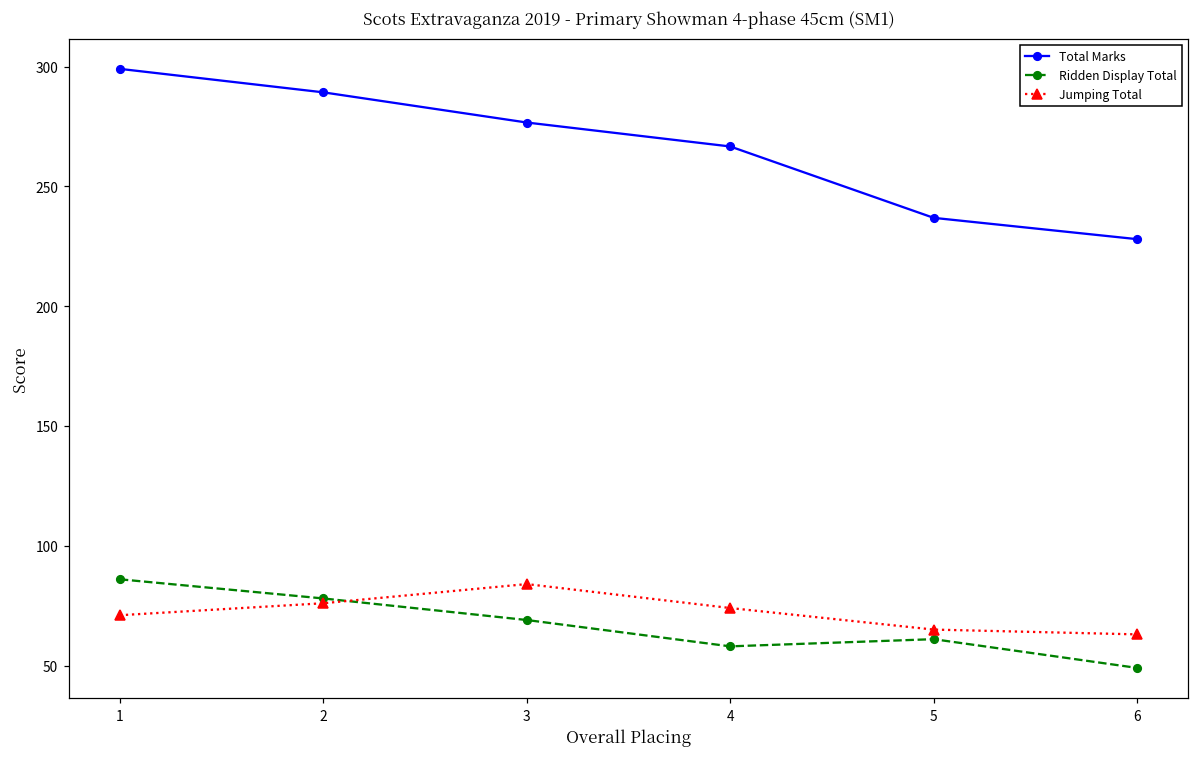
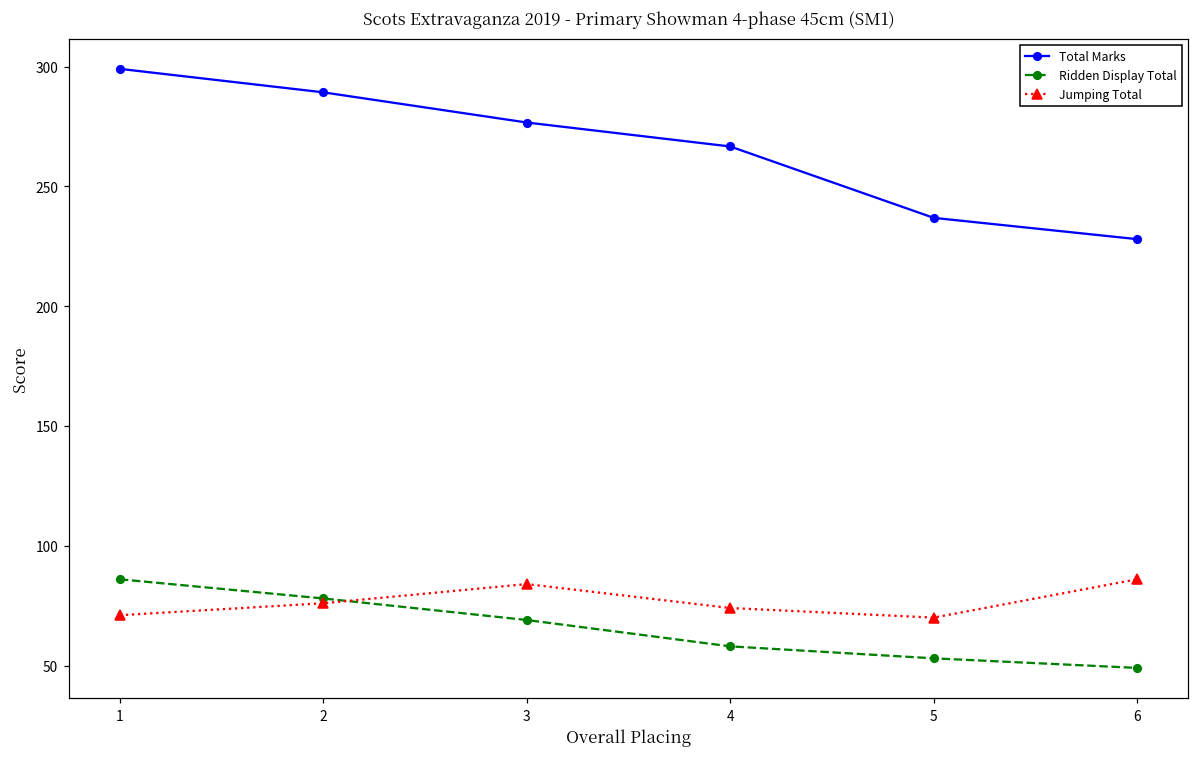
Ridden Display Total, 5: 61 -> 53
Jumping Total, 5: 65 -> 70
Jumping Total, 6: 63 -> 86
